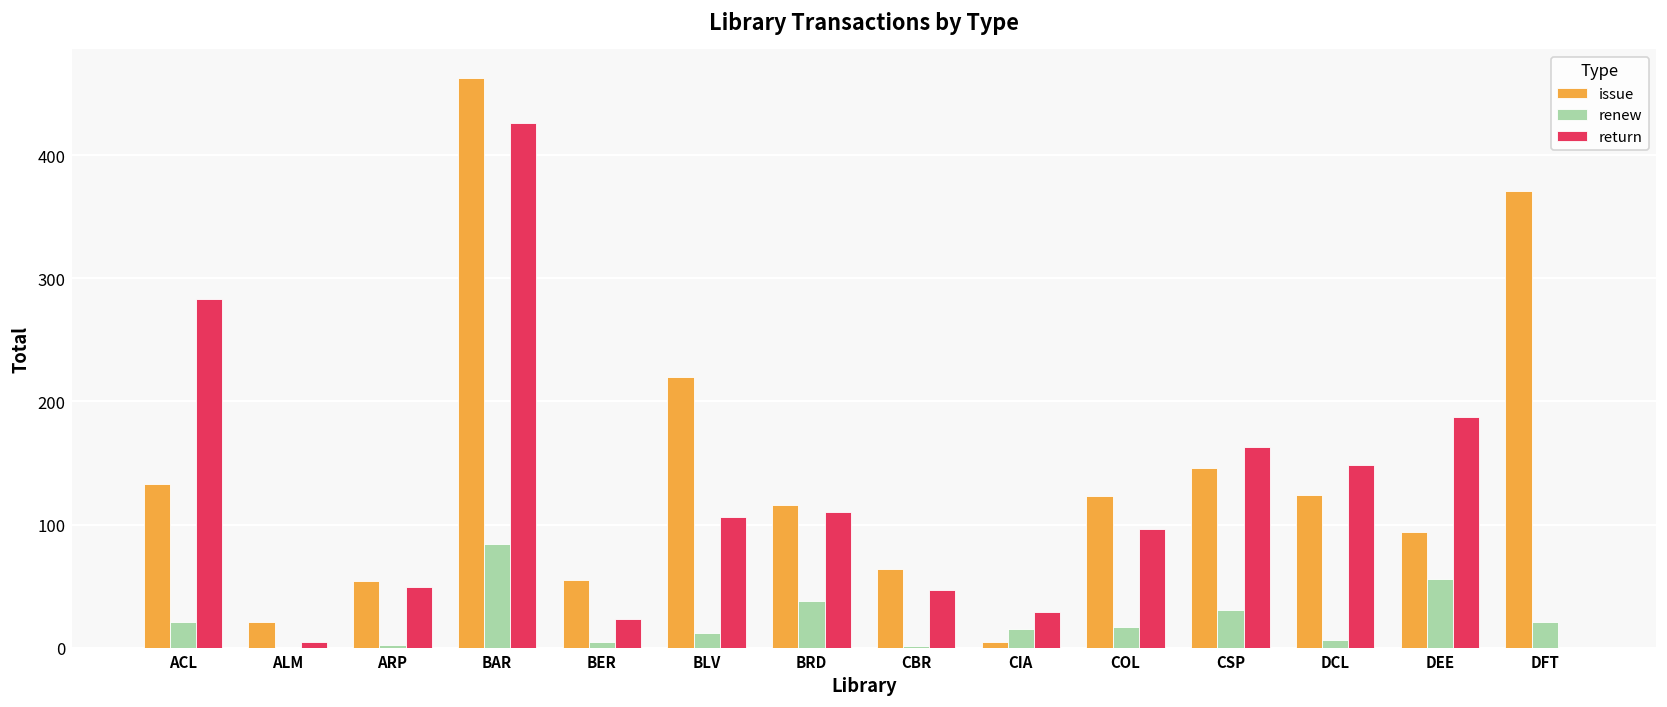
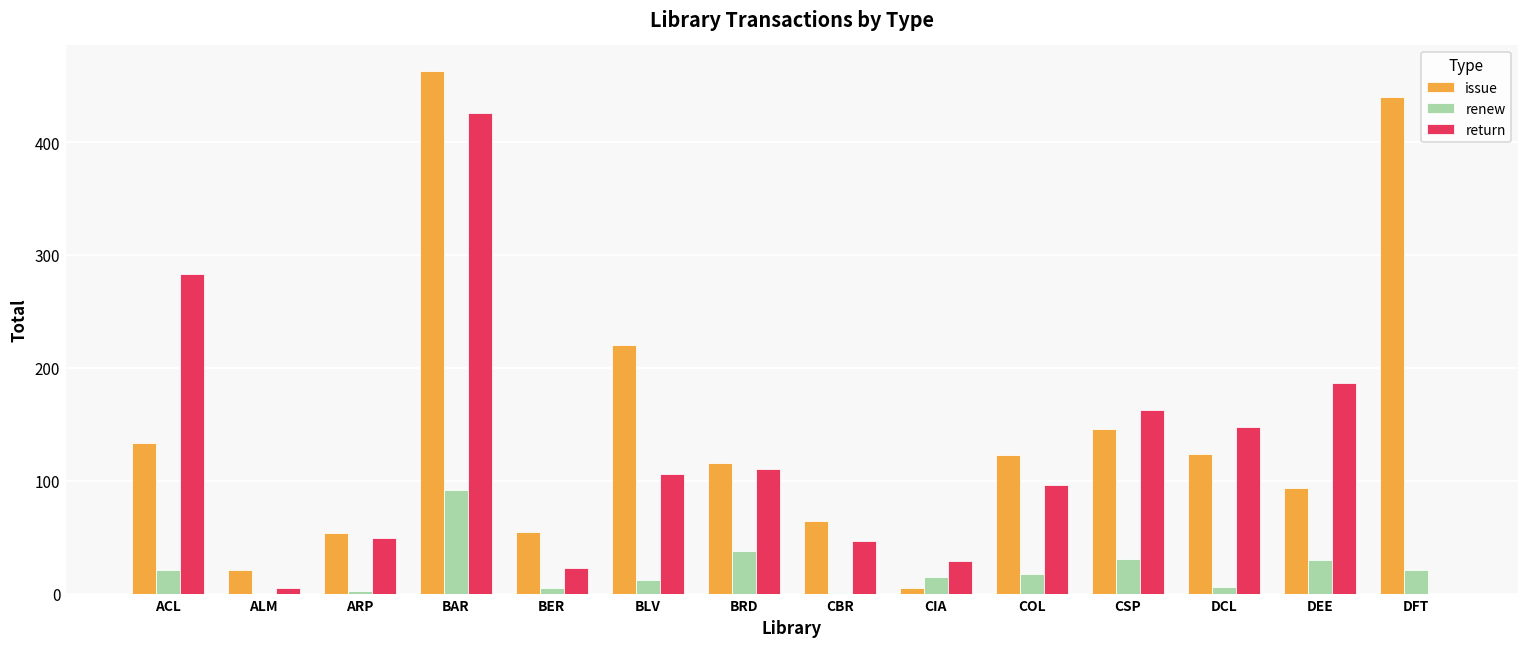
renew, BAR: 84 -> 92
renew, DEE: 56 -> 30
issue, DFT: 371 -> 440
